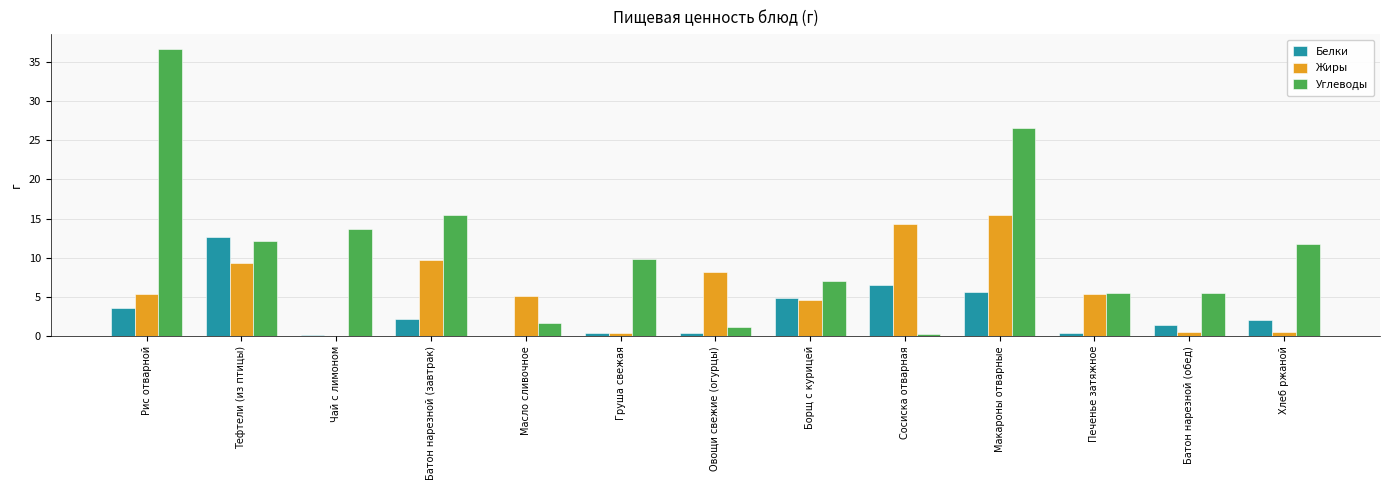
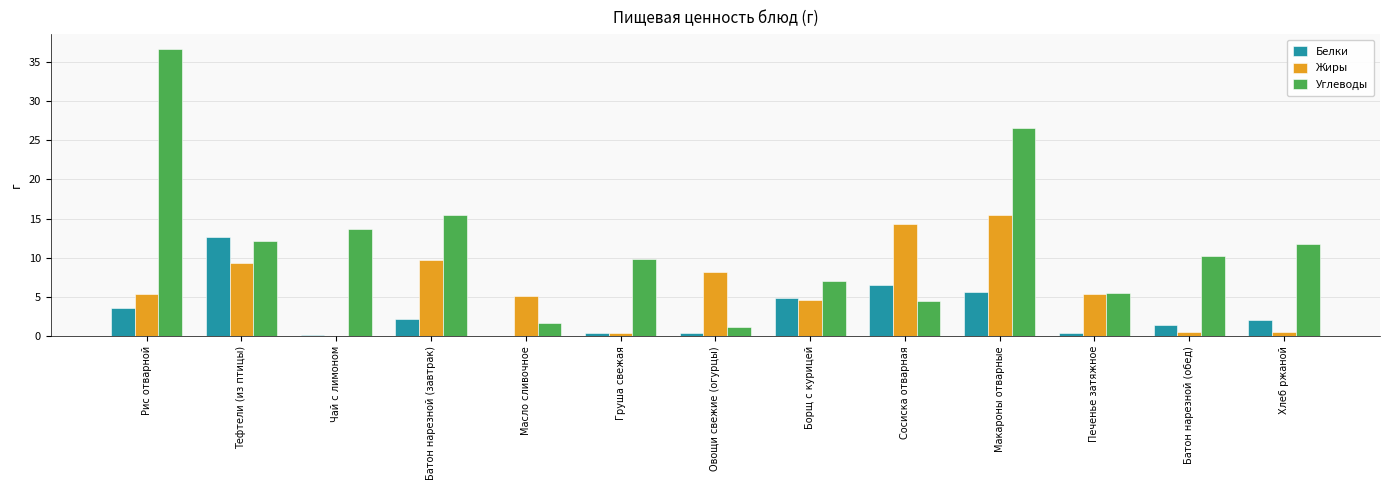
Углеводы, Сосиска отварная: 0 -> 4
Углеводы, Батон нарезной (обед): 6 -> 10
